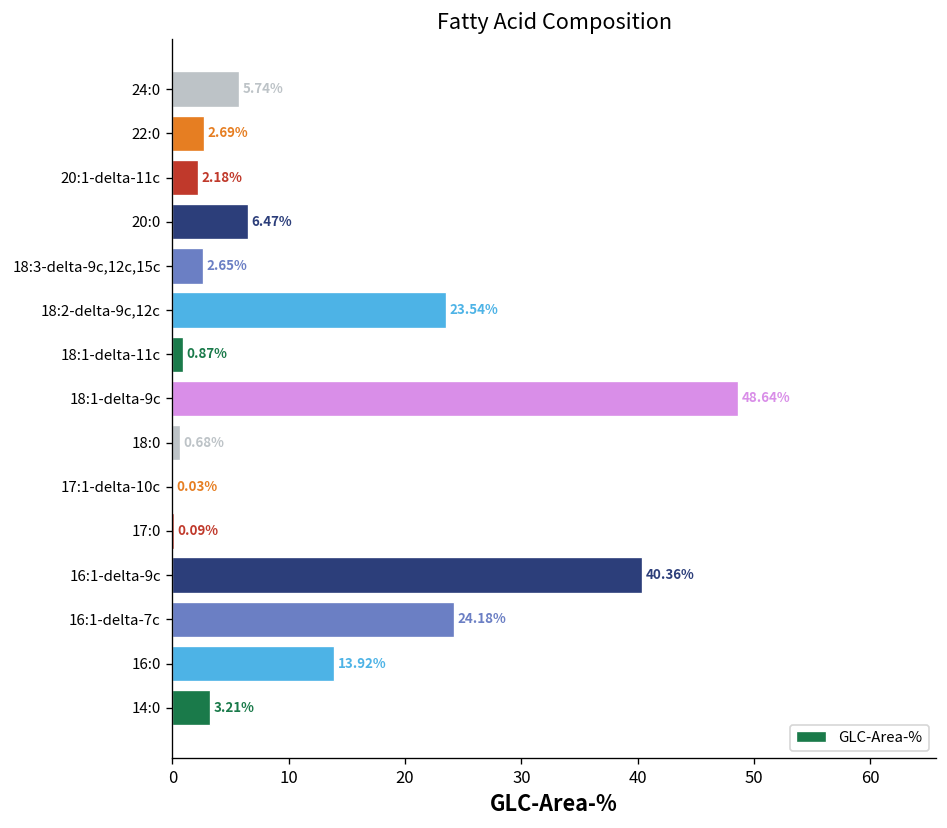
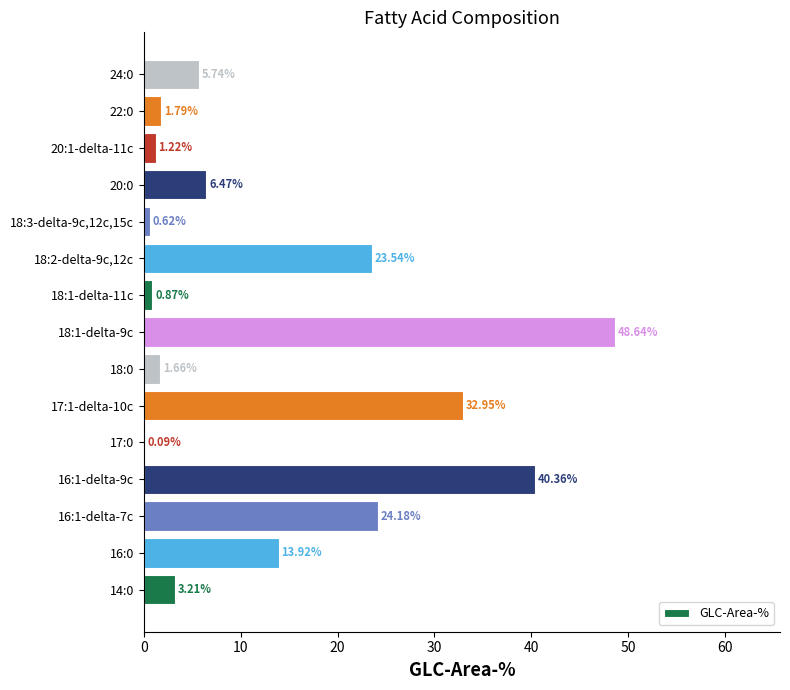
22:0: 2.69% -> 1.79%
20:1-delta-11c: 2.18% -> 1.22%
18:3-delta-9c,12c,15c: 2.65% -> 0.62%
18:0: 0.68% -> 1.66%
17:1-delta-10c: 0.03% -> 32.95%
